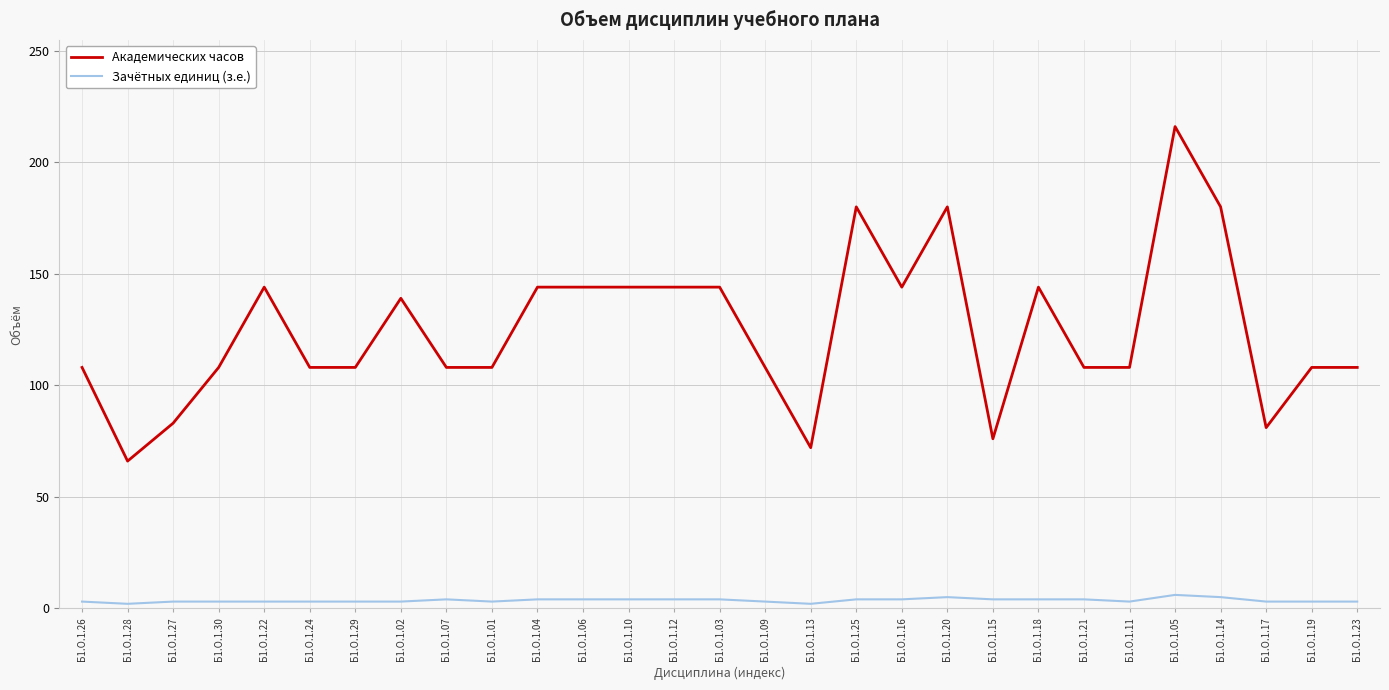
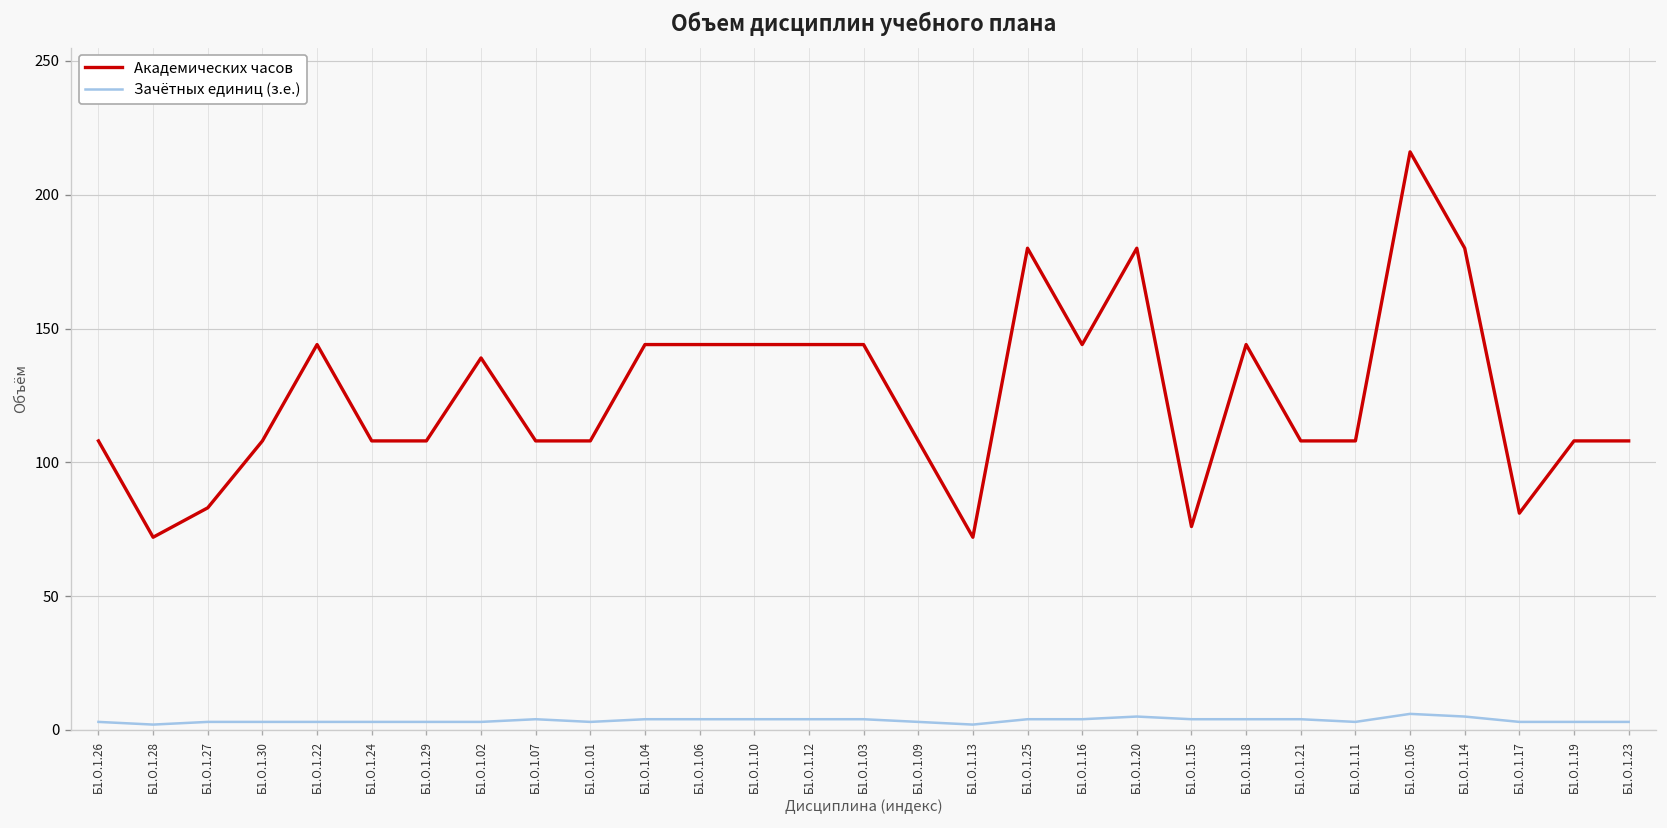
Академических часов, Б1.О.1.28: 66 -> 72
